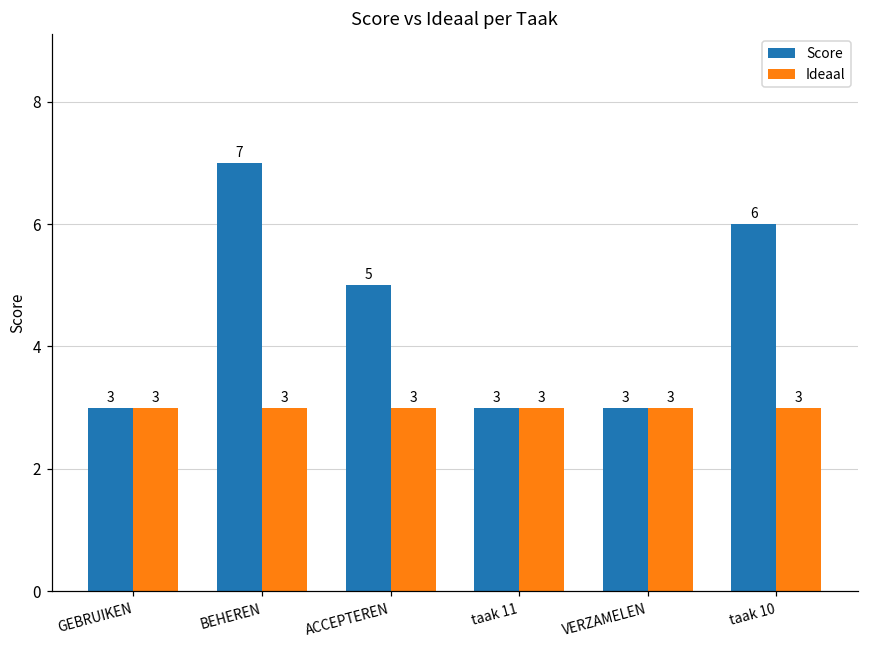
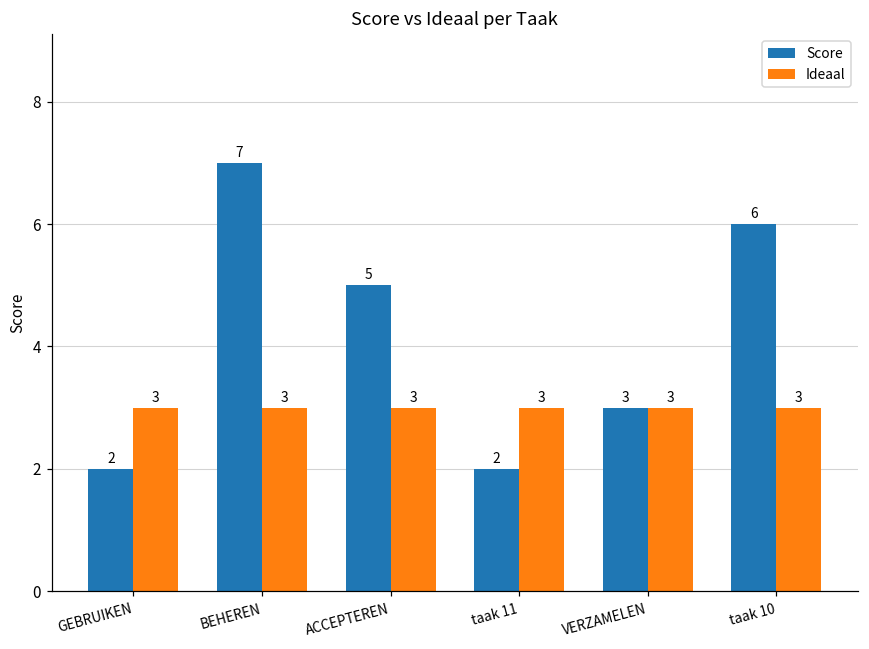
Score, GEBRUIKEN: 3 -> 2
Score, taak 11: 3 -> 2
